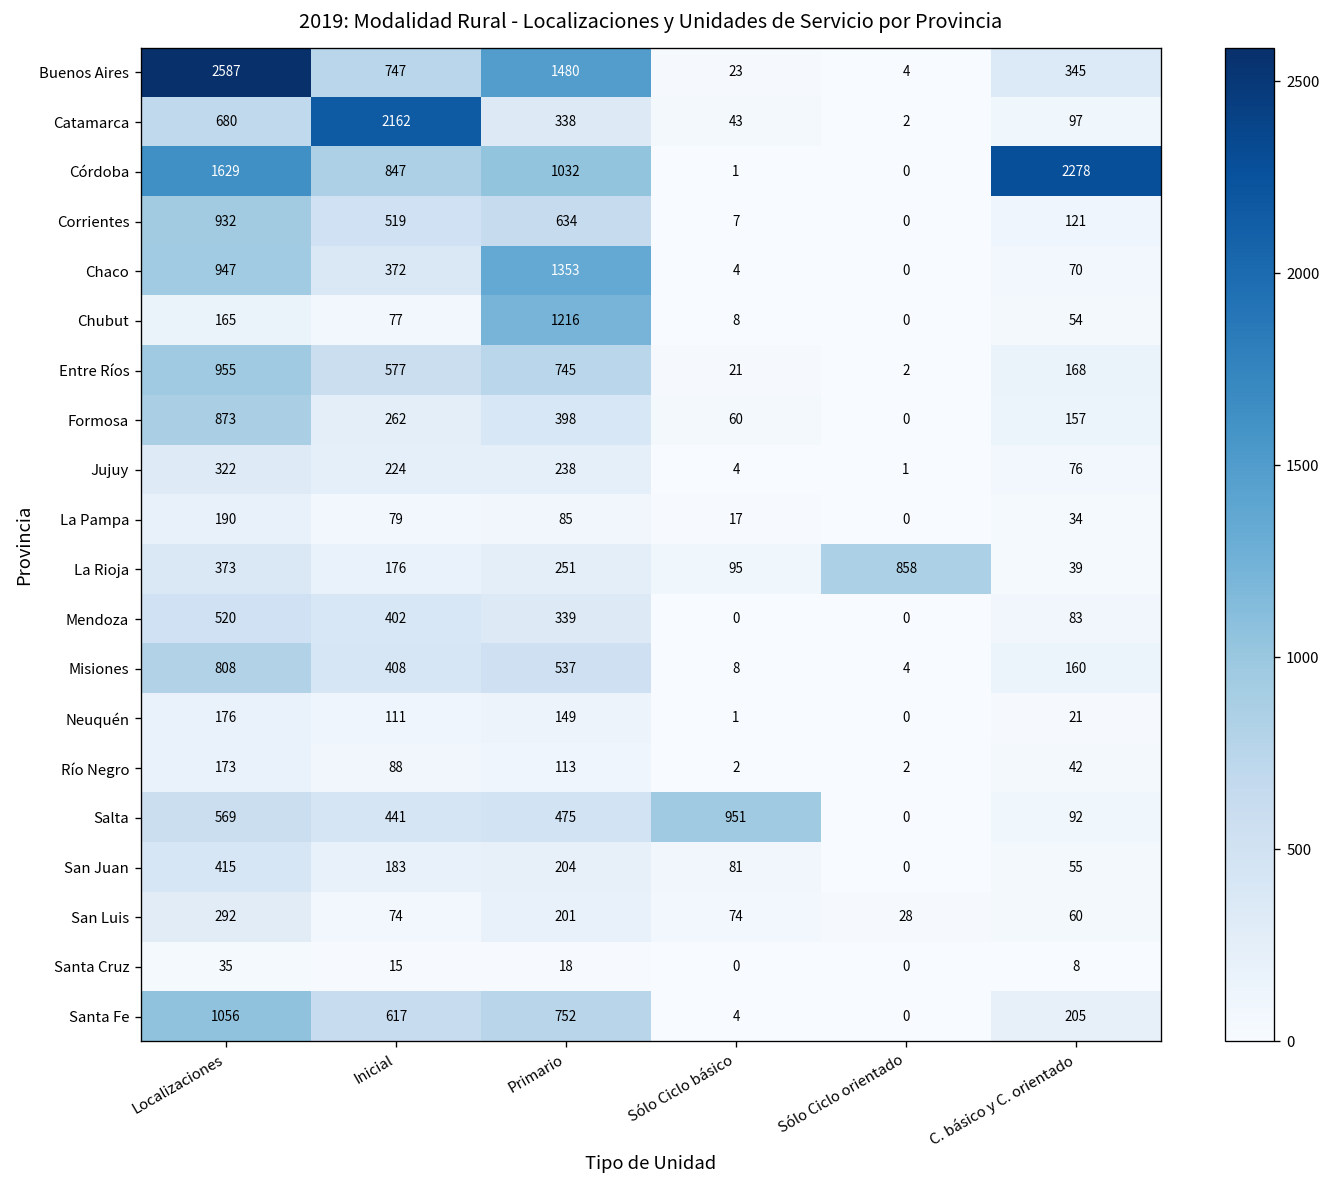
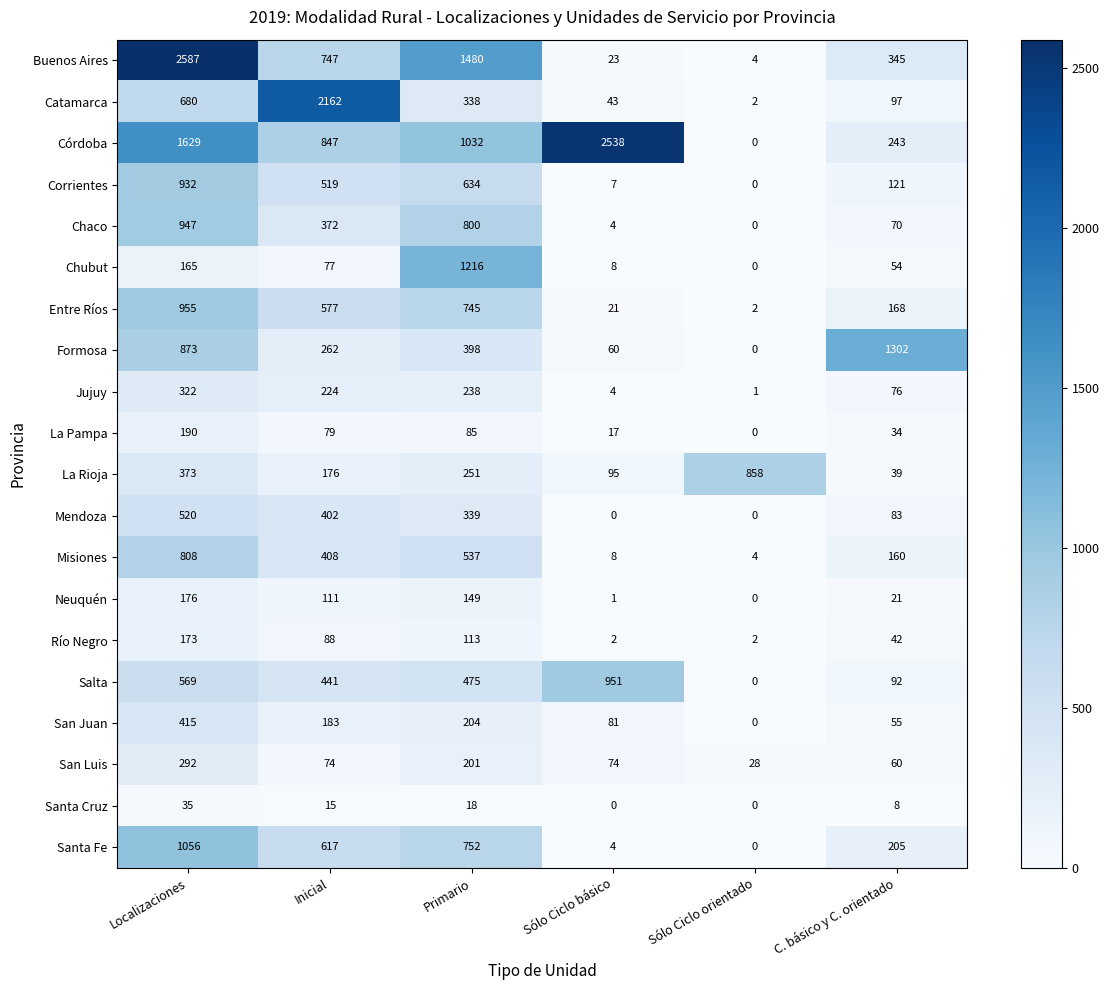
Córdoba, Sólo Ciclo básico: 1 -> 2538
Córdoba, C. básico y C. orientado: 2278 -> 243
Chaco, Primario: 1353 -> 800
Formosa, C. básico y C. orientado: 157 -> 1302
